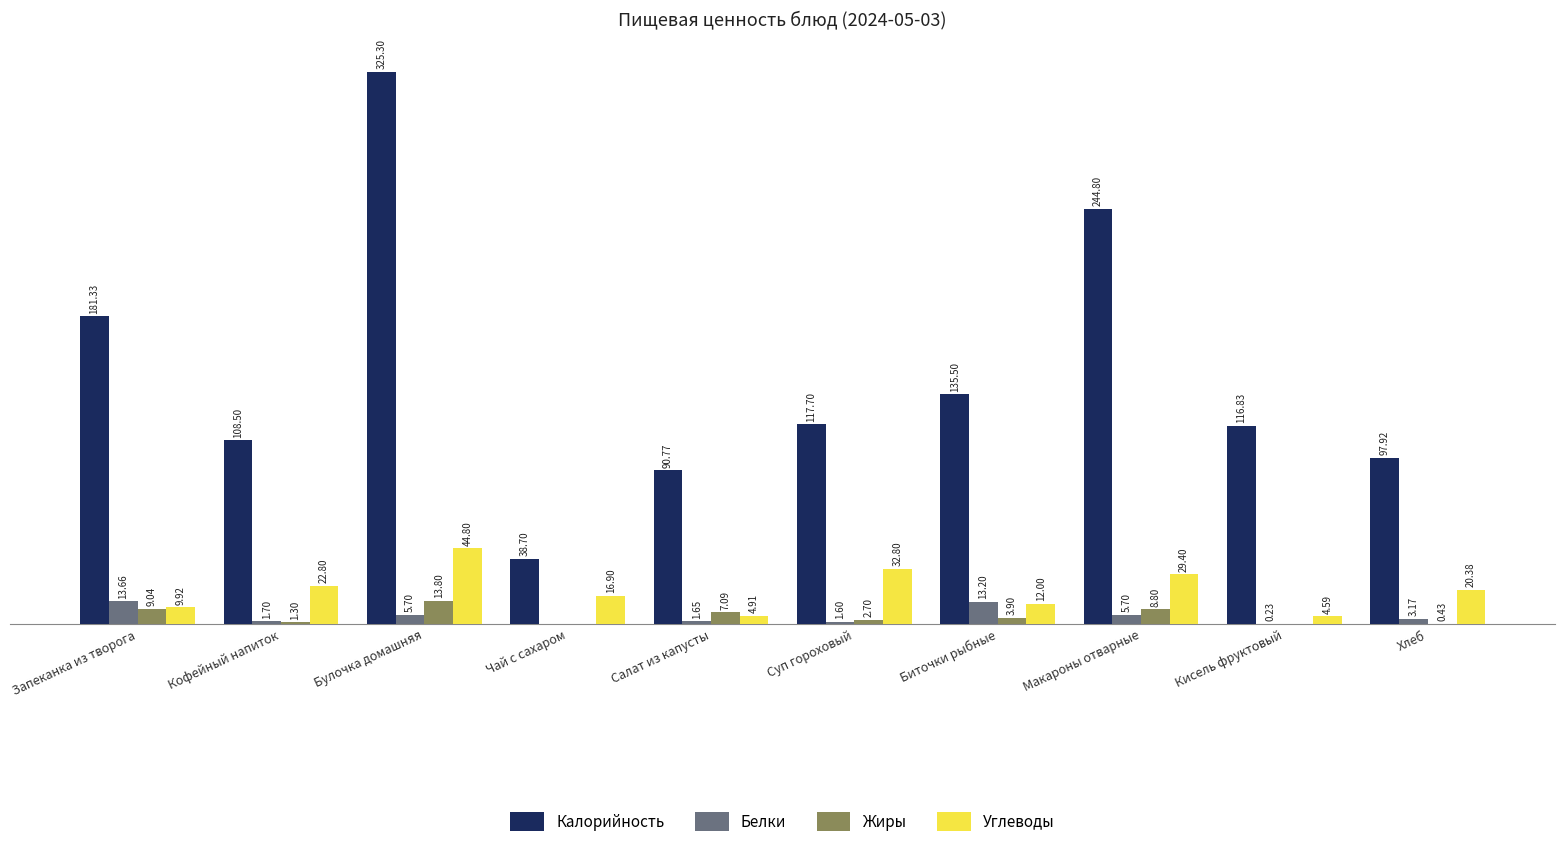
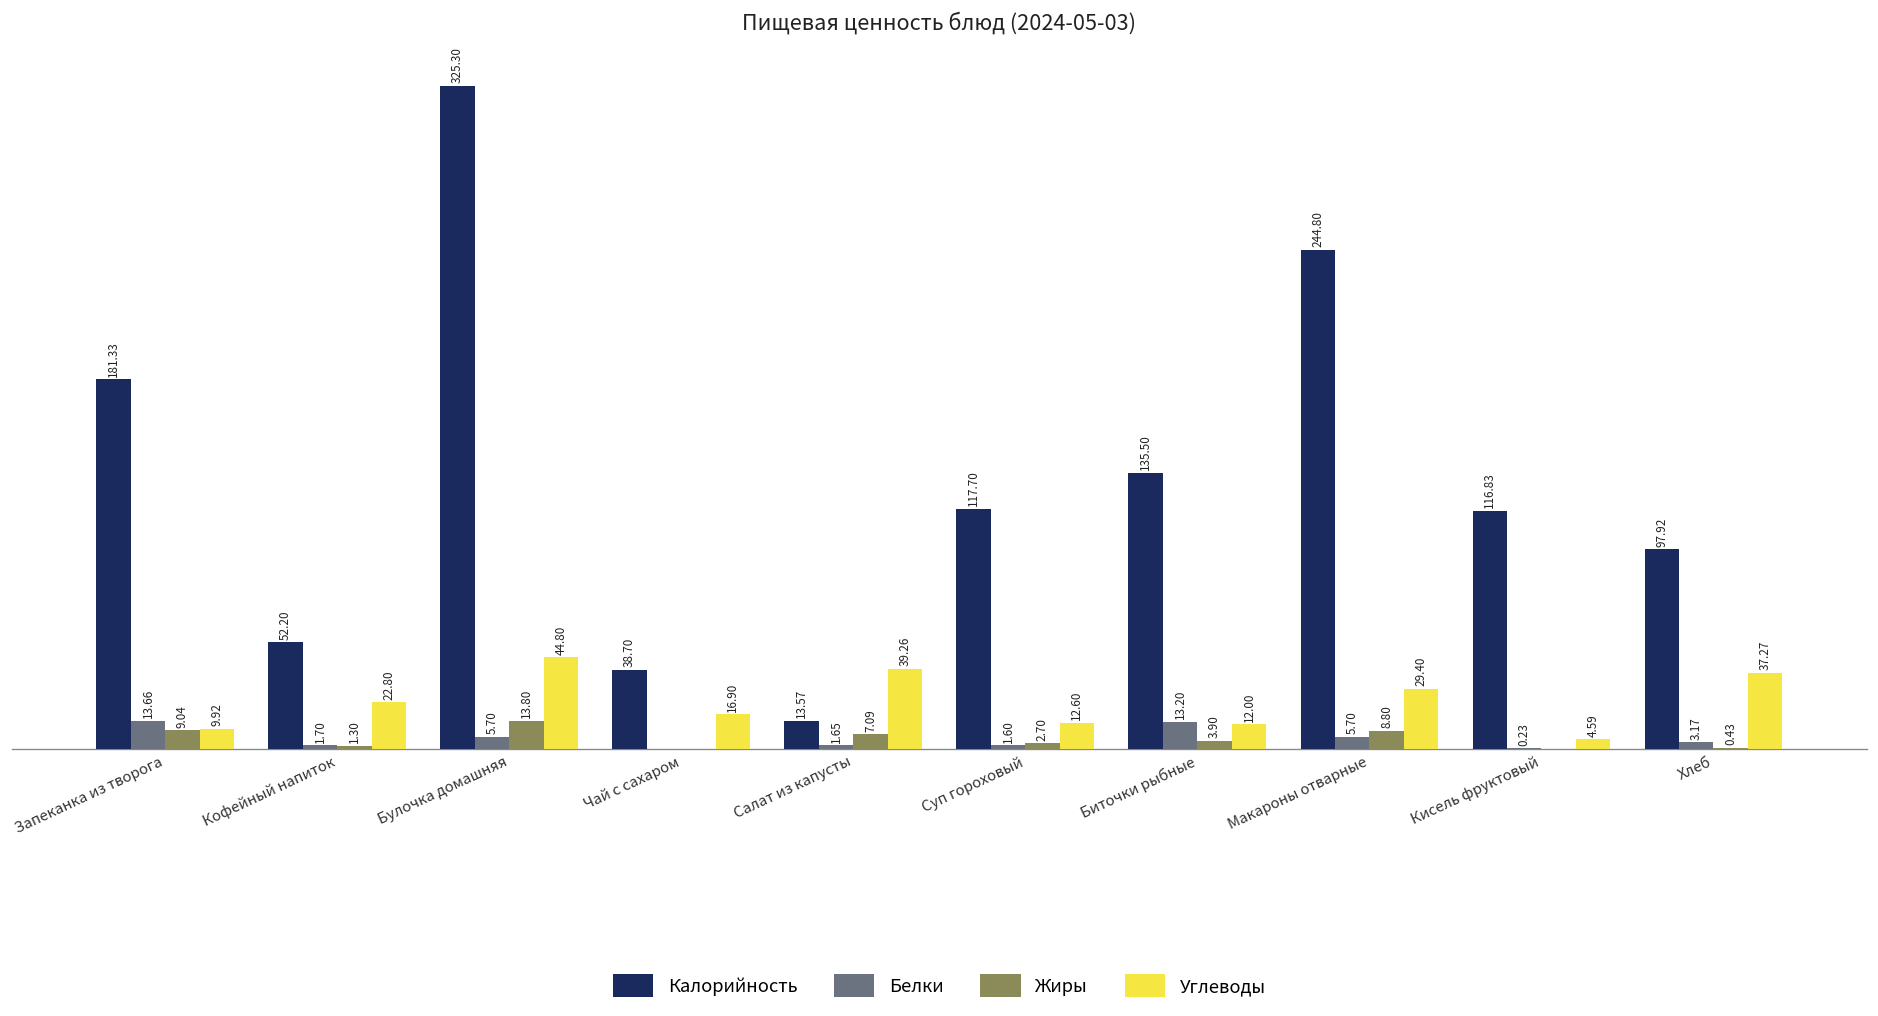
Калорийность, Кофейный напиток: 108.50 -> 52.20
Калорийность, Салат из капусты: 90.77 -> 13.57
Углеводы, Салат из капусты: 4.91 -> 39.26
Углеводы, Суп гороховый: 32.80 -> 12.60
Углеводы, Хлеб: 20.38 -> 37.27
